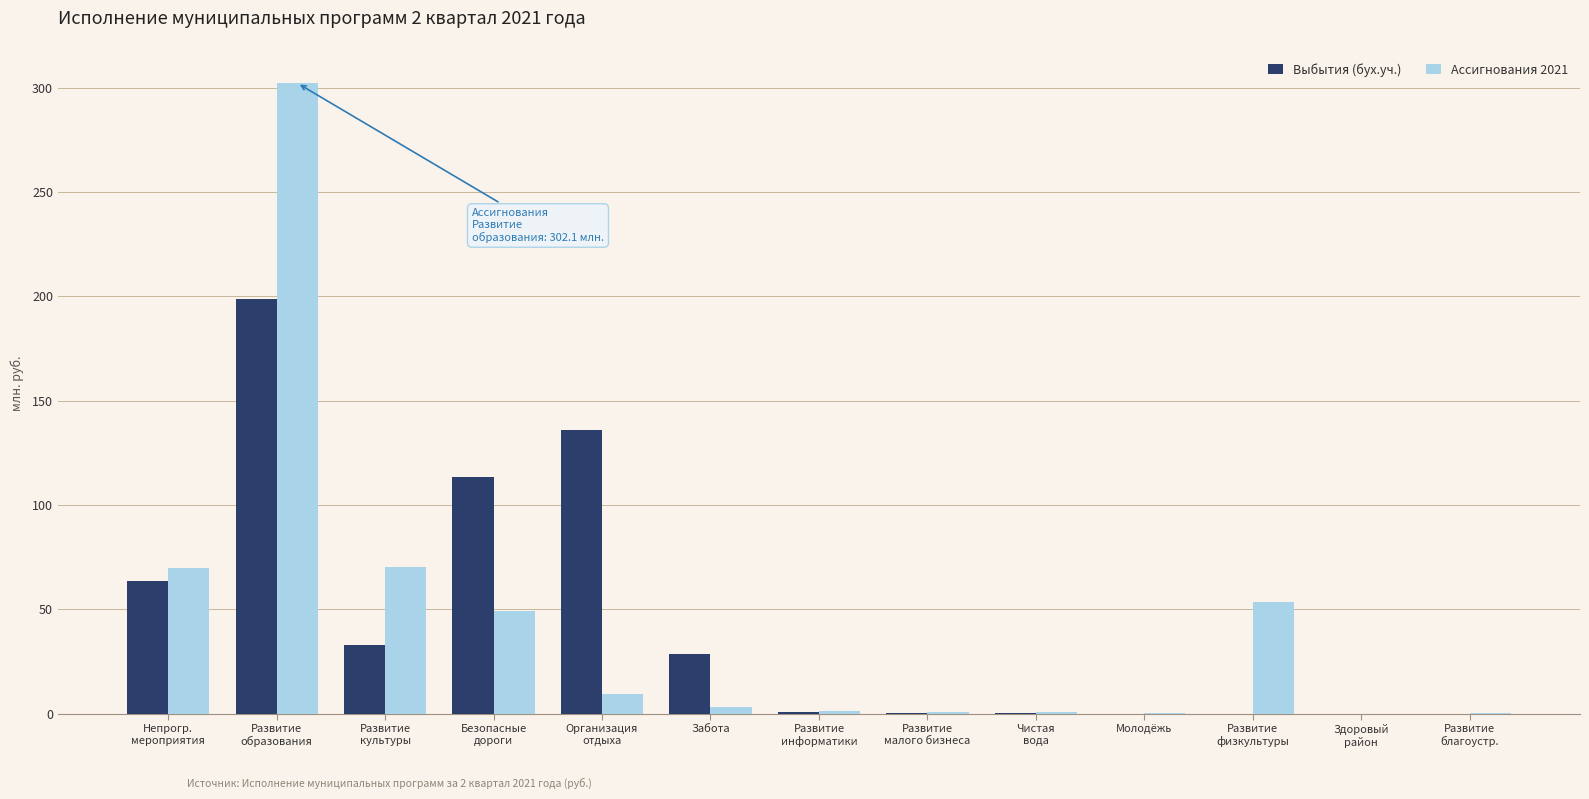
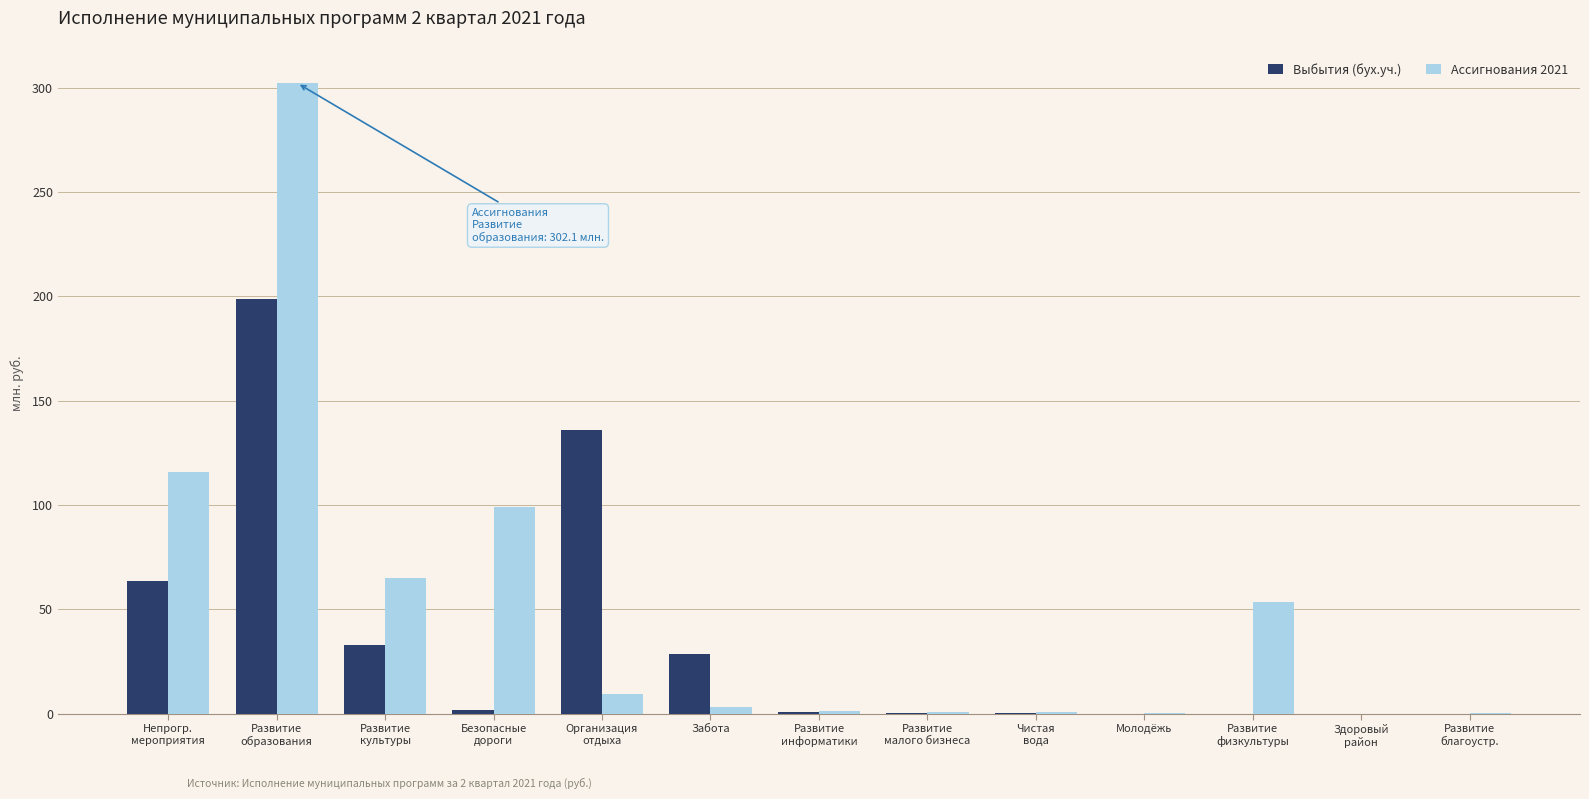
Ассигнования 2021, Непрогр. мероприятия: 70 -> 116
Ассигнования 2021, Развитие культуры: 70 -> 65
Выбытия (бух.уч.), Безопасные дороги: 113 -> 2
Ассигнования 2021, Безопасные дороги: 49 -> 99
